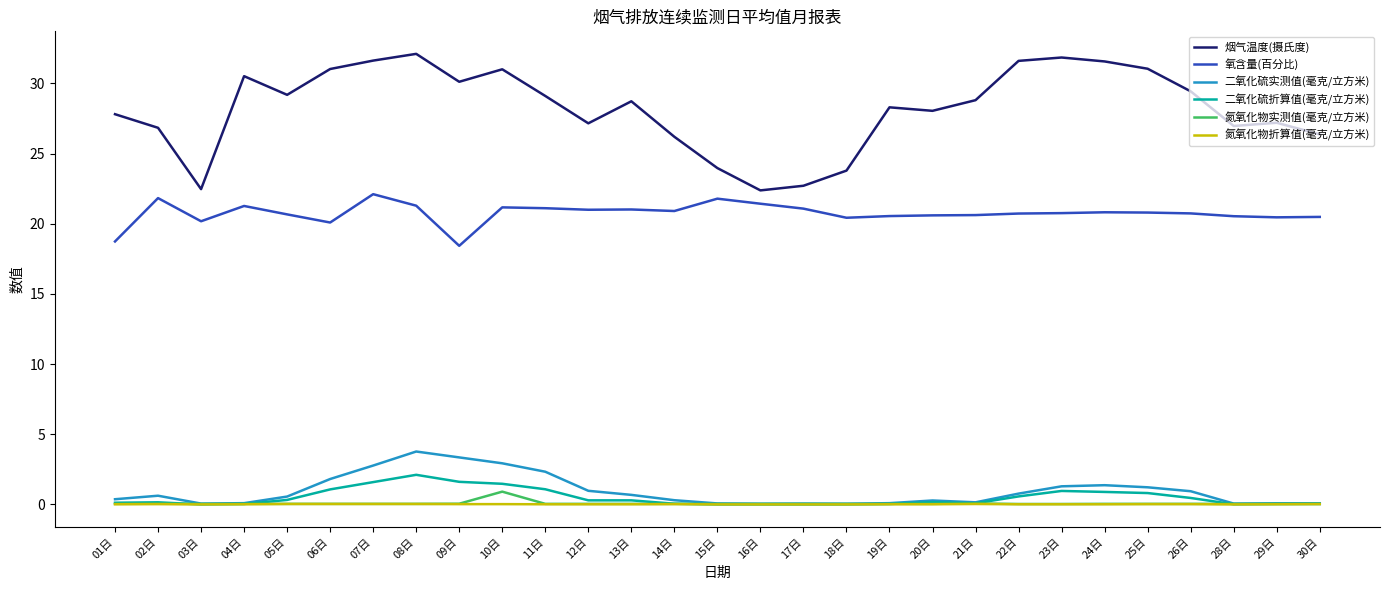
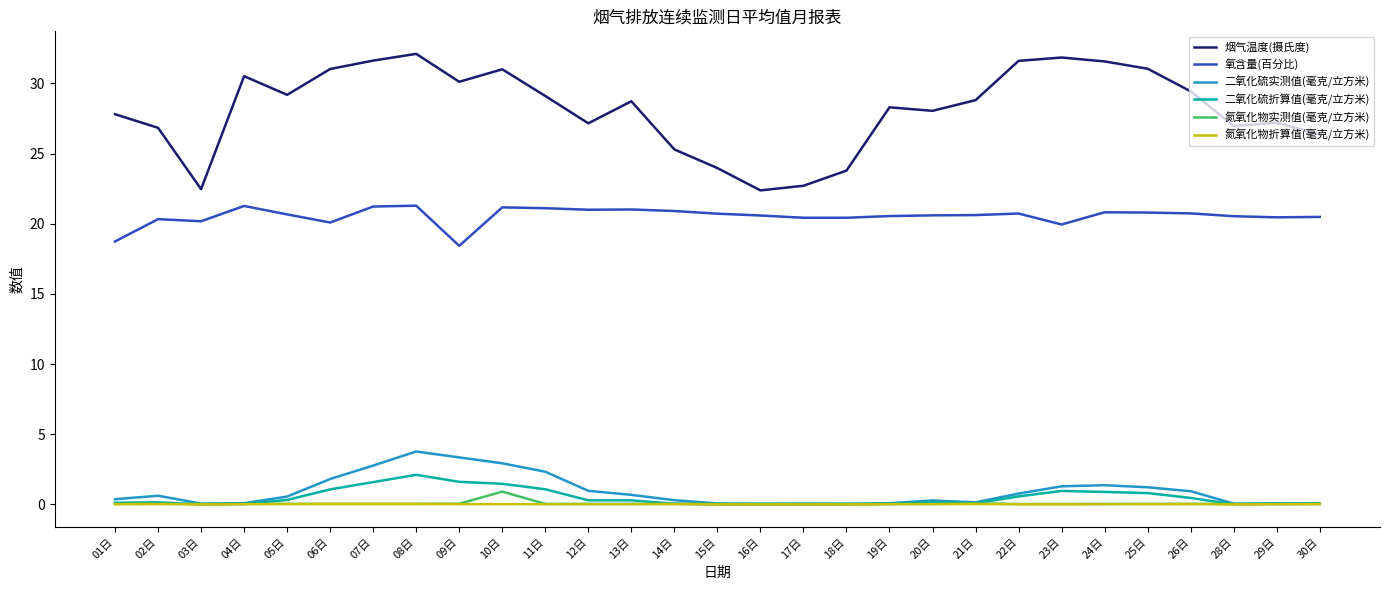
氧含量(百分比), 02日: 21.8 -> 20.3
氧含量(百分比), 07日: 22.1 -> 21.2
烟气温度(摄氏度), 14日: 26.2 -> 25.3
氧含量(百分比), 15日: 21.8 -> 20.7
氧含量(百分比), 16日: 21.4 -> 20.6
氧含量(百分比), 17日: 21.1 -> 20.4
氧含量(百分比), 23日: 20.8 -> 20.0
